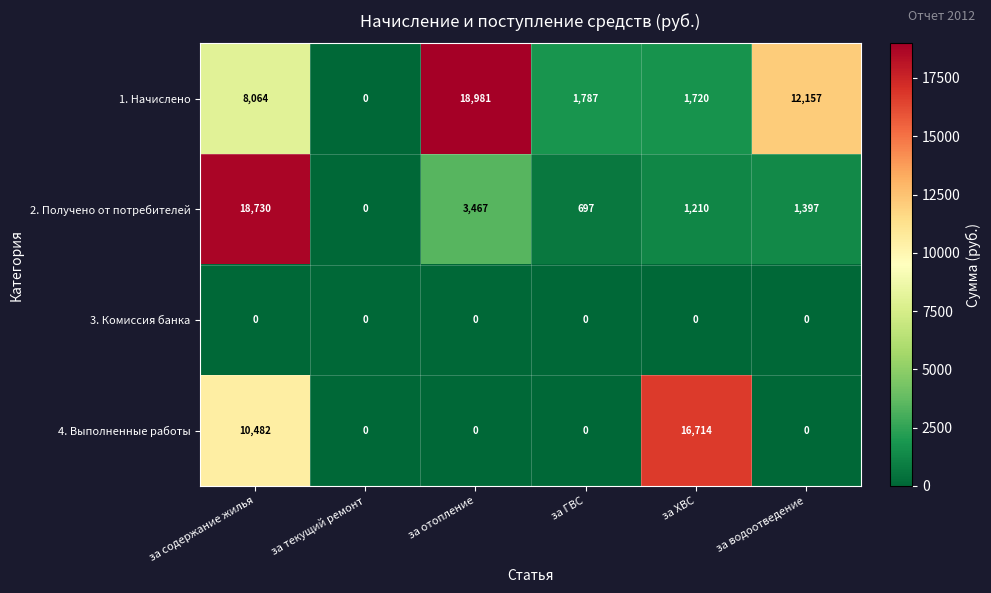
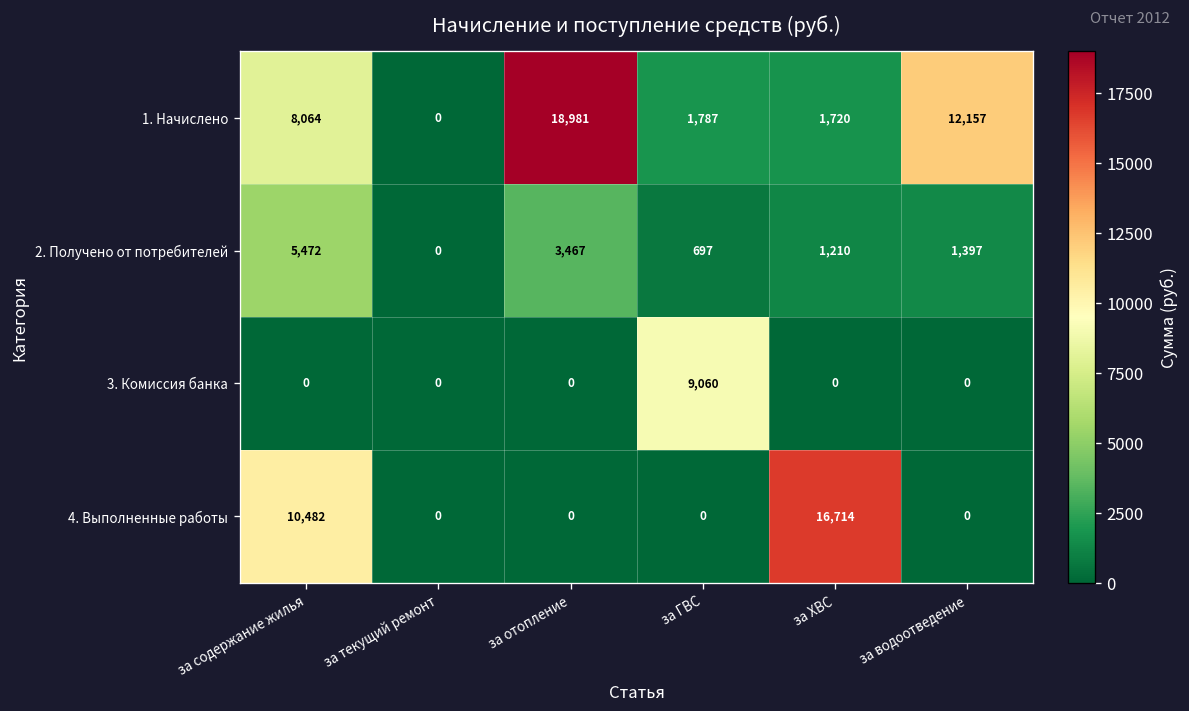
2. Получено от потребителей, за содержание жилья: 18,730 -> 5,472
3. Комиссия банка, за ГВС: 0 -> 9,060
